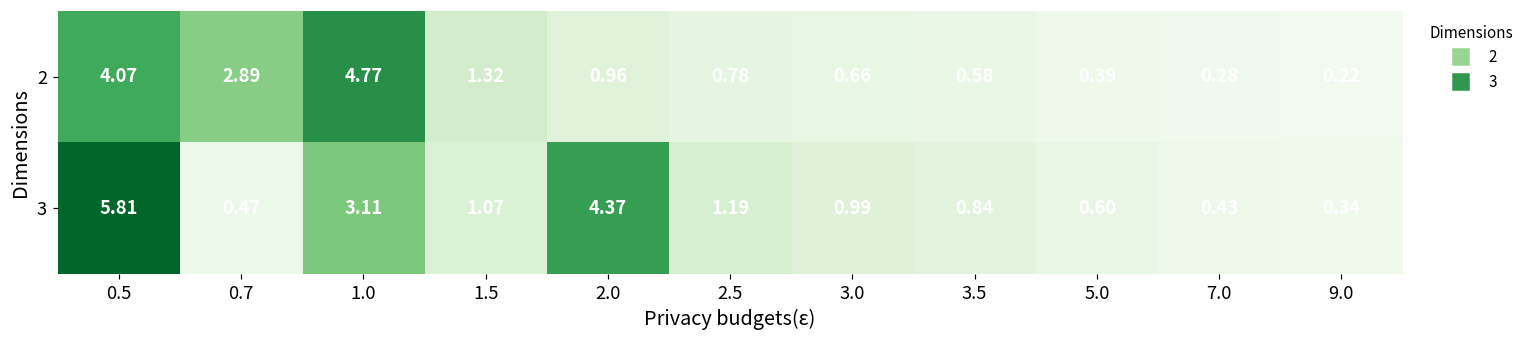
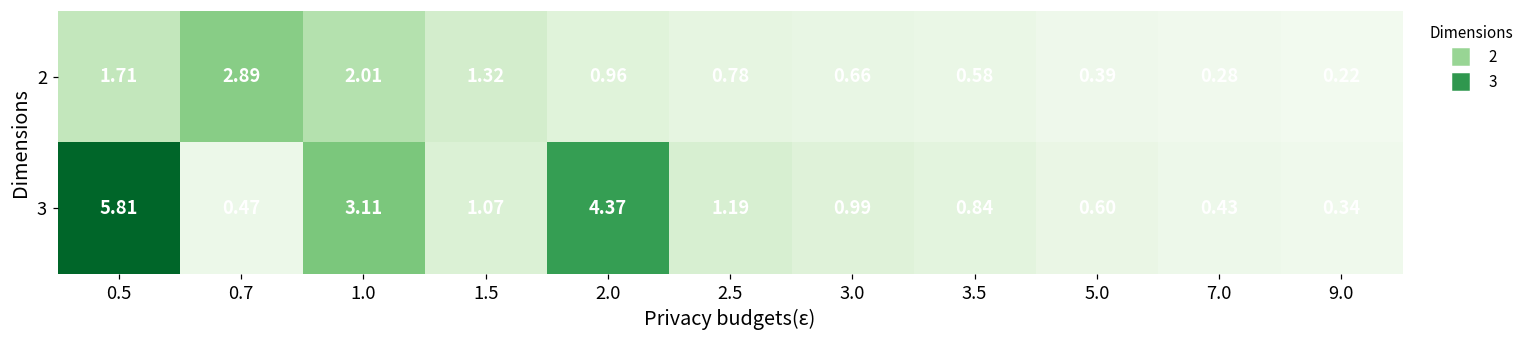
2, 0.5: 4.07 -> 1.71
2, 1.0: 4.77 -> 2.01
